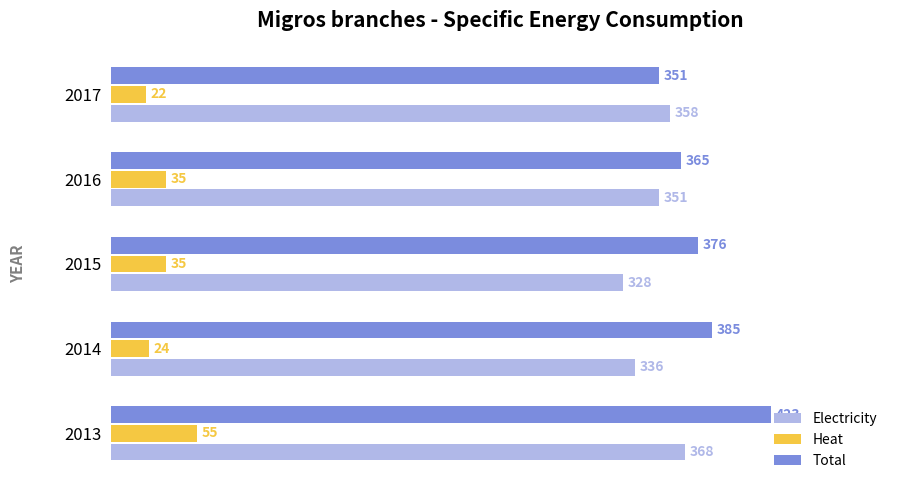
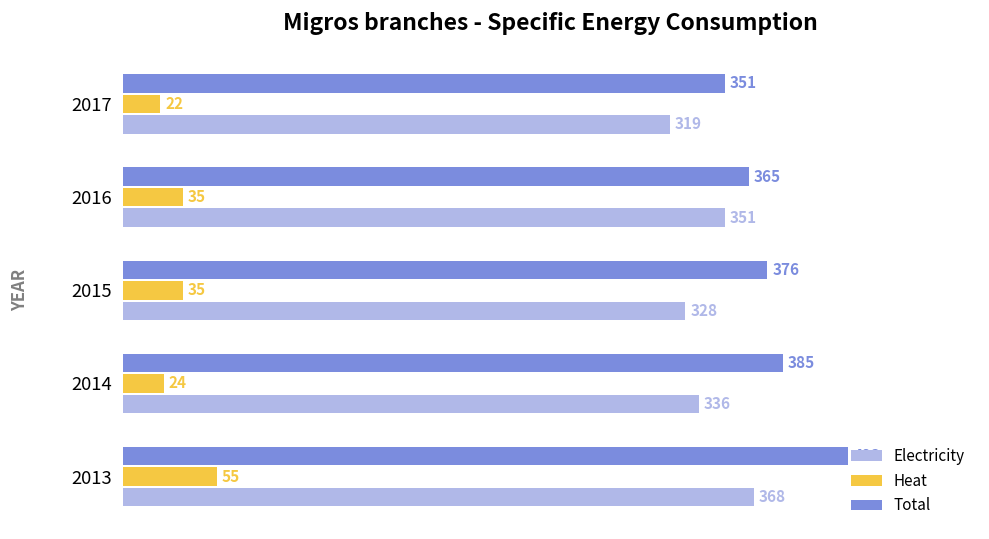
Electricity, 2017: 358 -> 319
